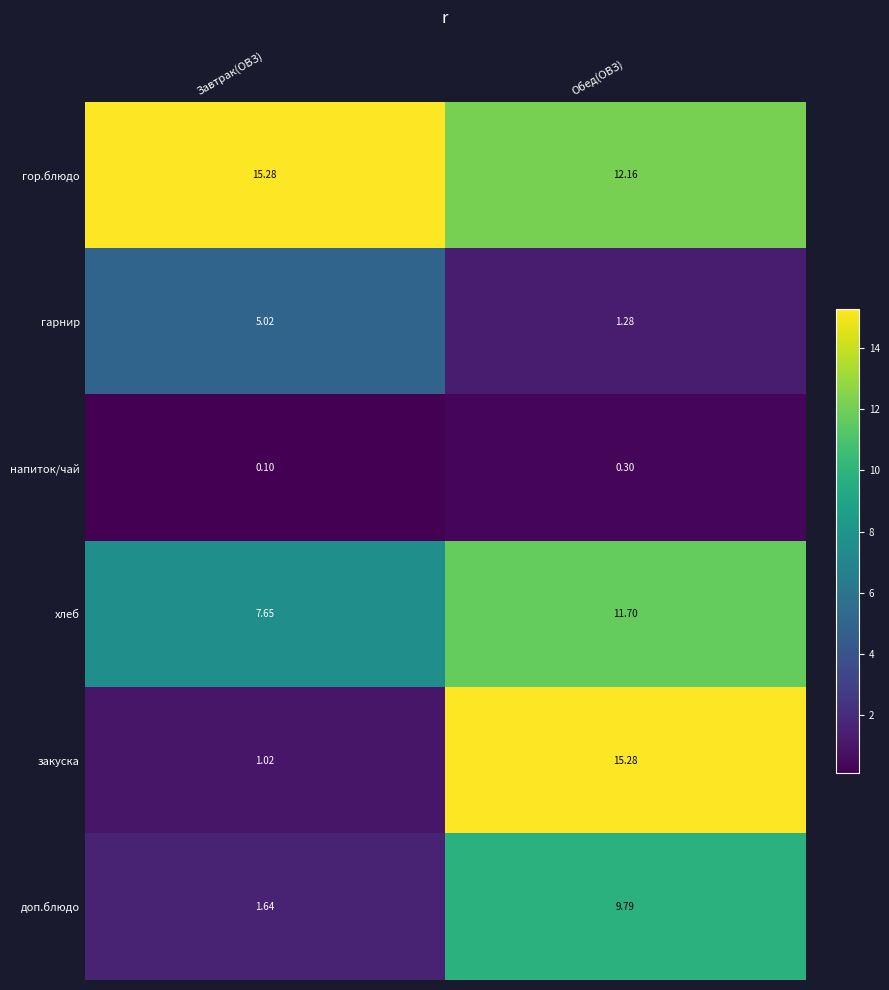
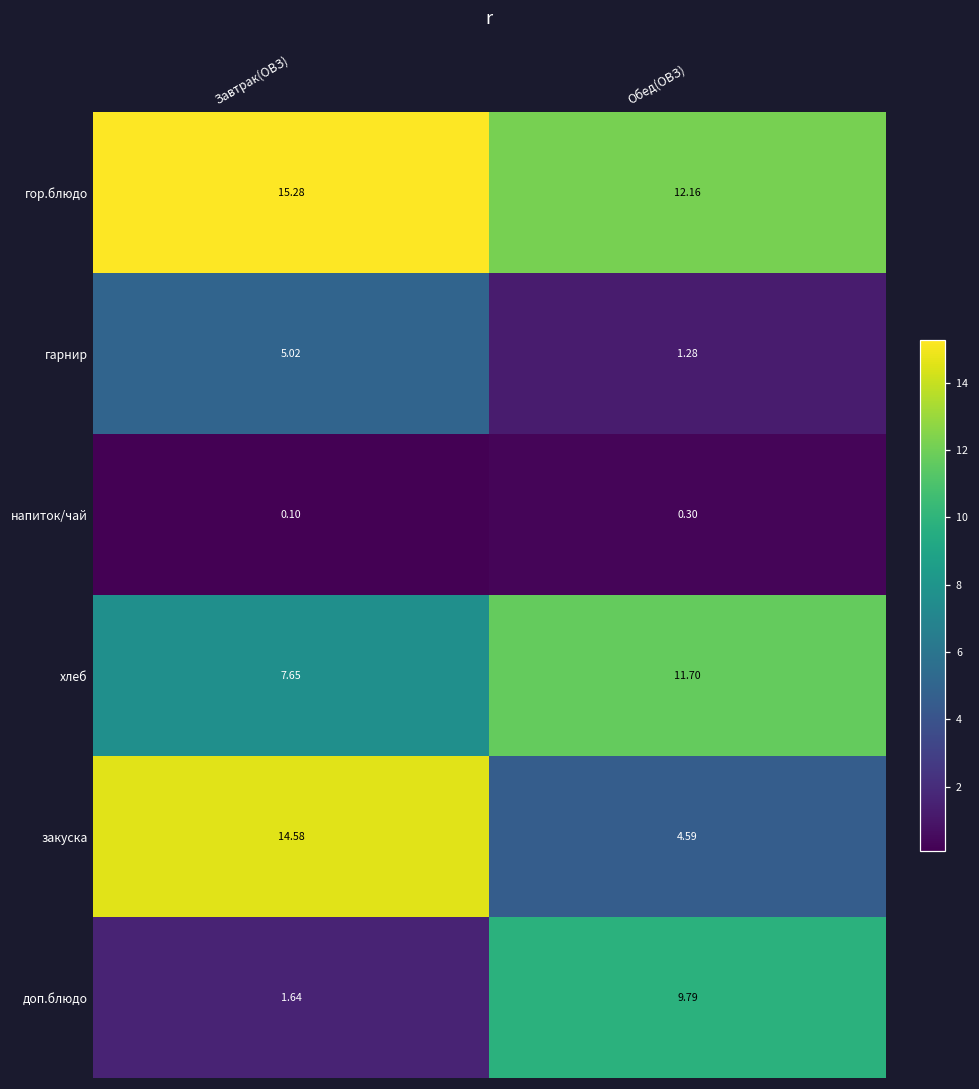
закуска, Завтрак(ОВЗ): 1.02 -> 14.58
закуска, Обед(ОВЗ): 15.28 -> 4.59
